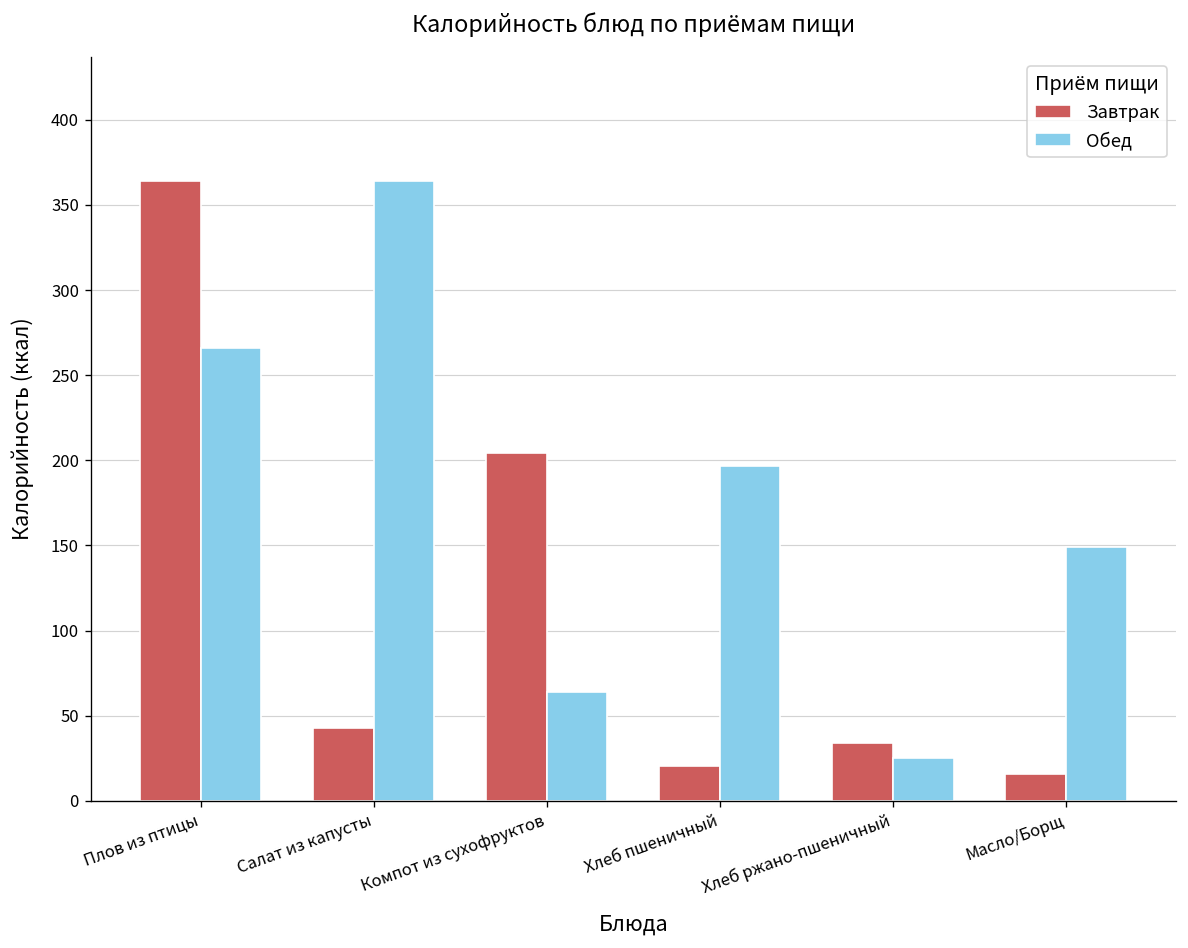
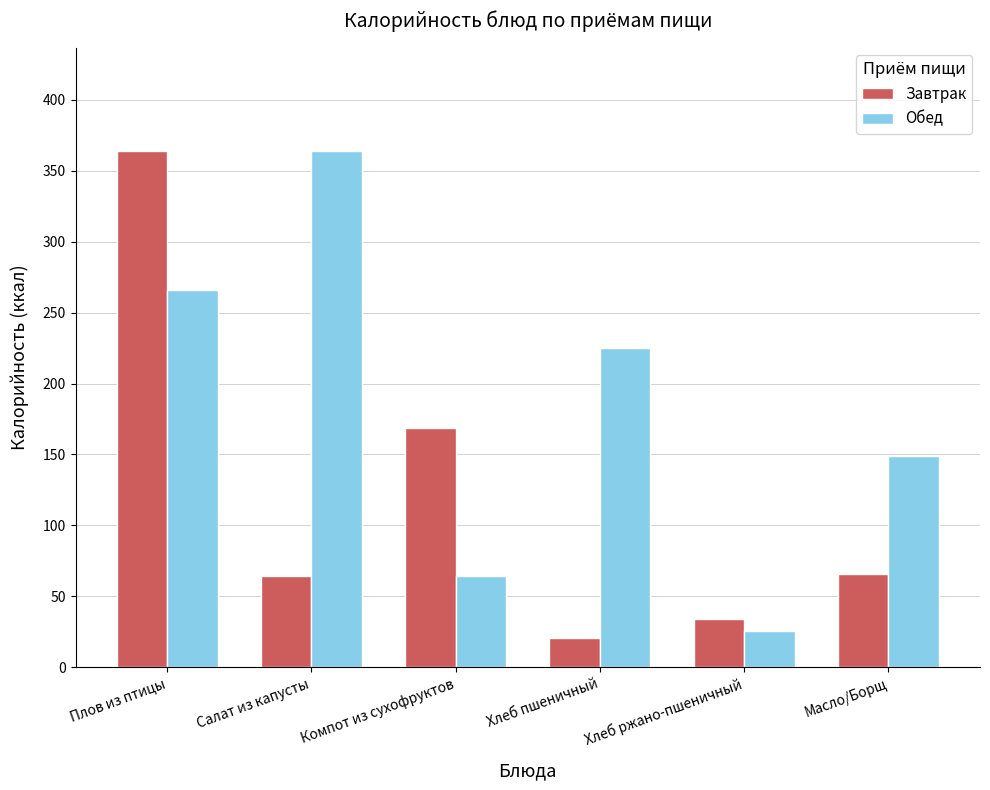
Завтрак, Салат из капусты: 43 -> 64
Завтрак, Компот из сухофруктов: 204 -> 168
Обед, Хлеб пшеничный: 196 -> 225
Завтрак, Масло/Борщ: 16 -> 66
